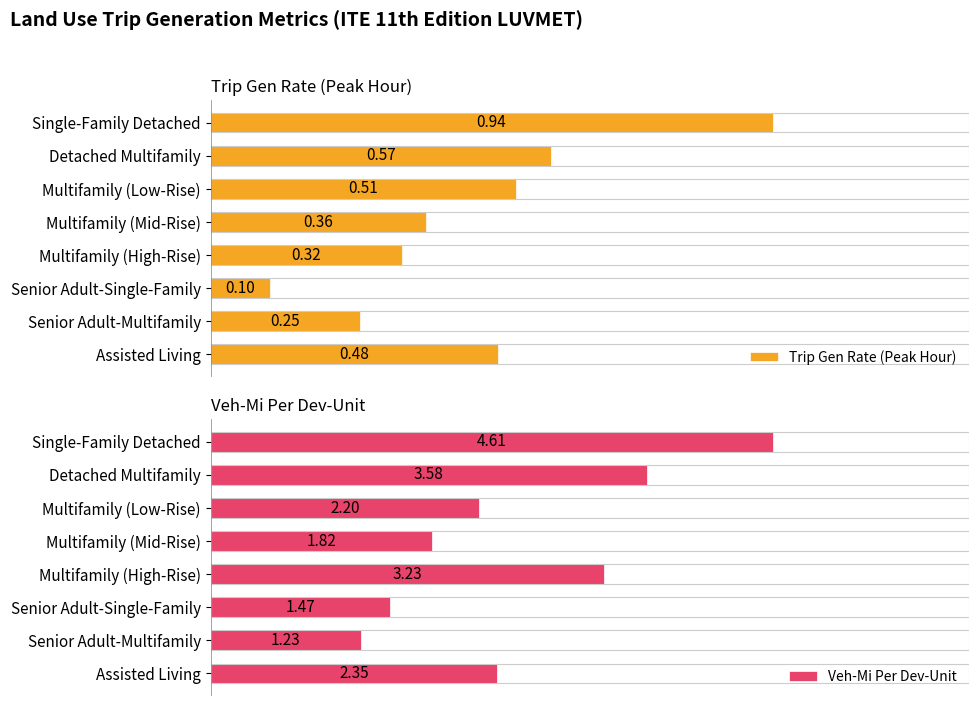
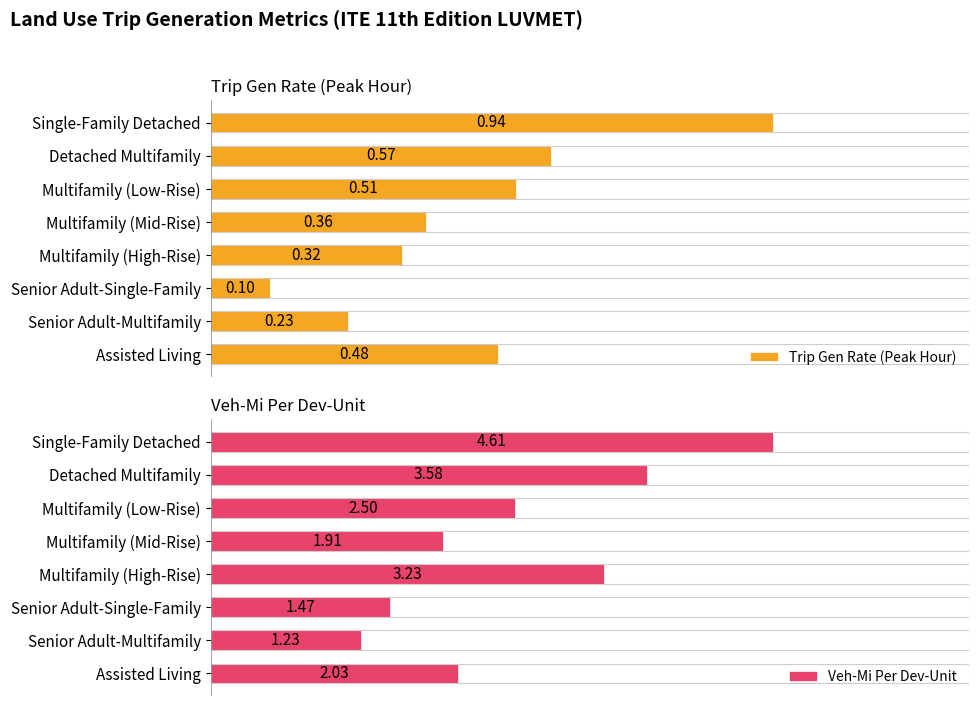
Trip Gen Rate (Peak Hour), Senior Adult-Multifamily: 0.25 -> 0.23
Veh-Mi Per Dev-Unit, Multifamily (Low-Rise): 2.20 -> 2.50
Veh-Mi Per Dev-Unit, Multifamily (Mid-Rise): 1.82 -> 1.91
Veh-Mi Per Dev-Unit, Assisted Living: 2.35 -> 2.03
